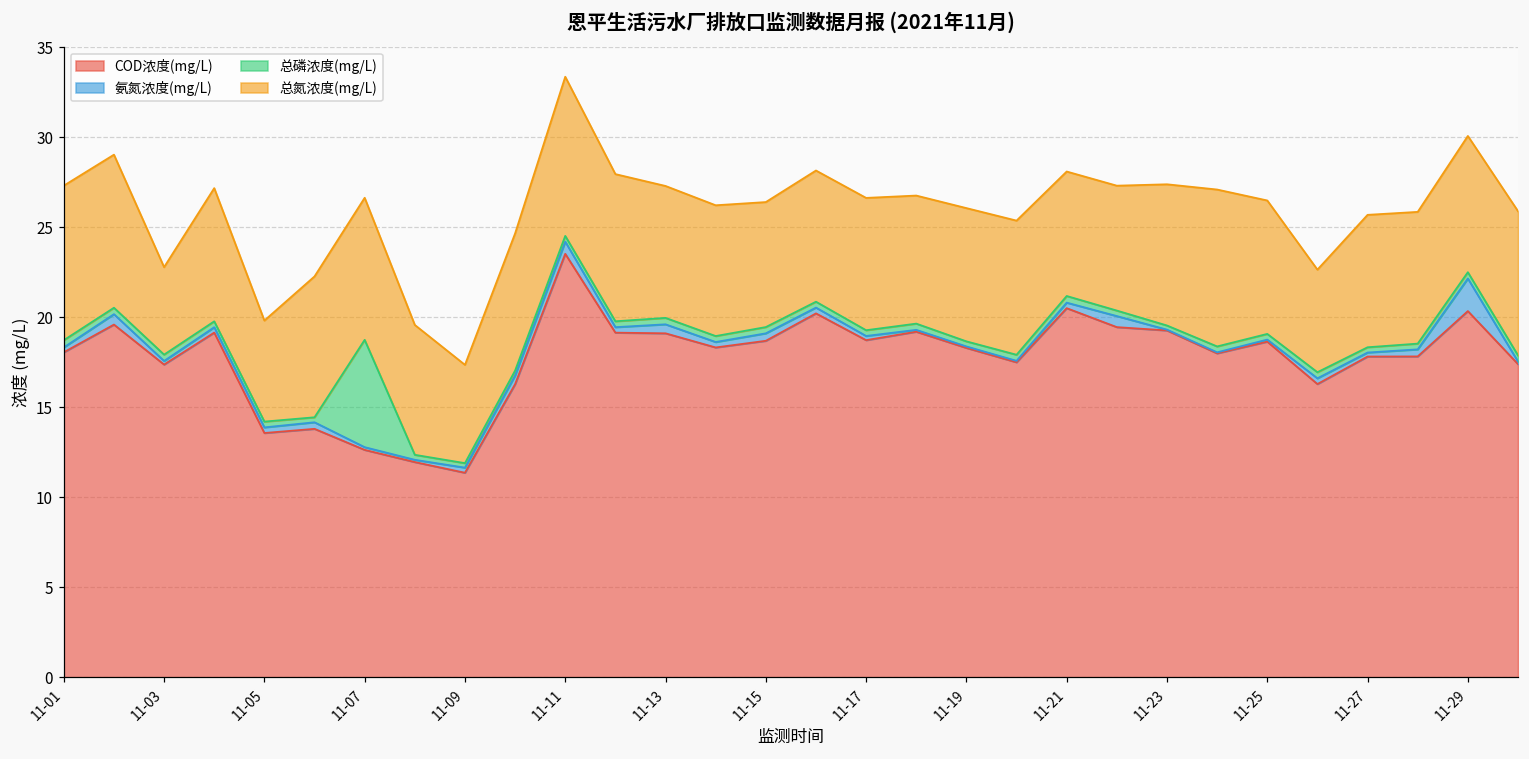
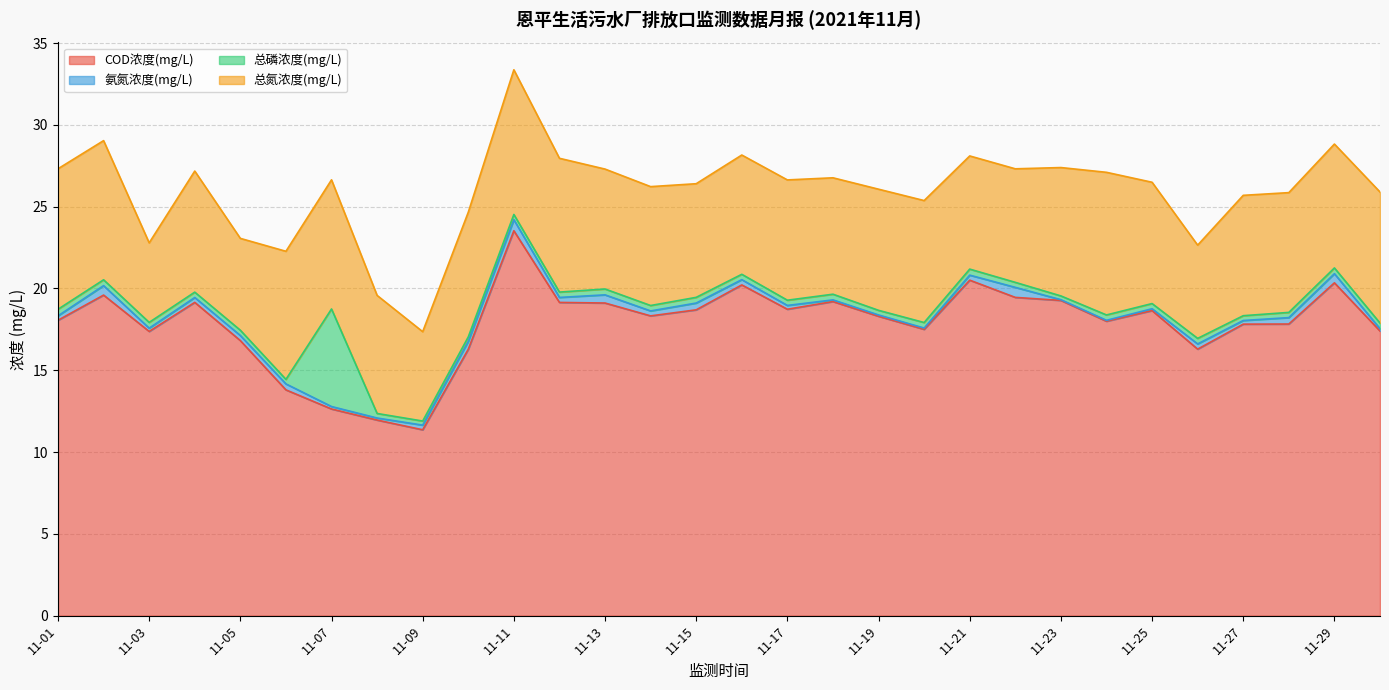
COD浓度(mg/L), 11-05: 13.6 -> 16.8
氨氮浓度(mg/L), 11-29: 1.8 -> 0.6
